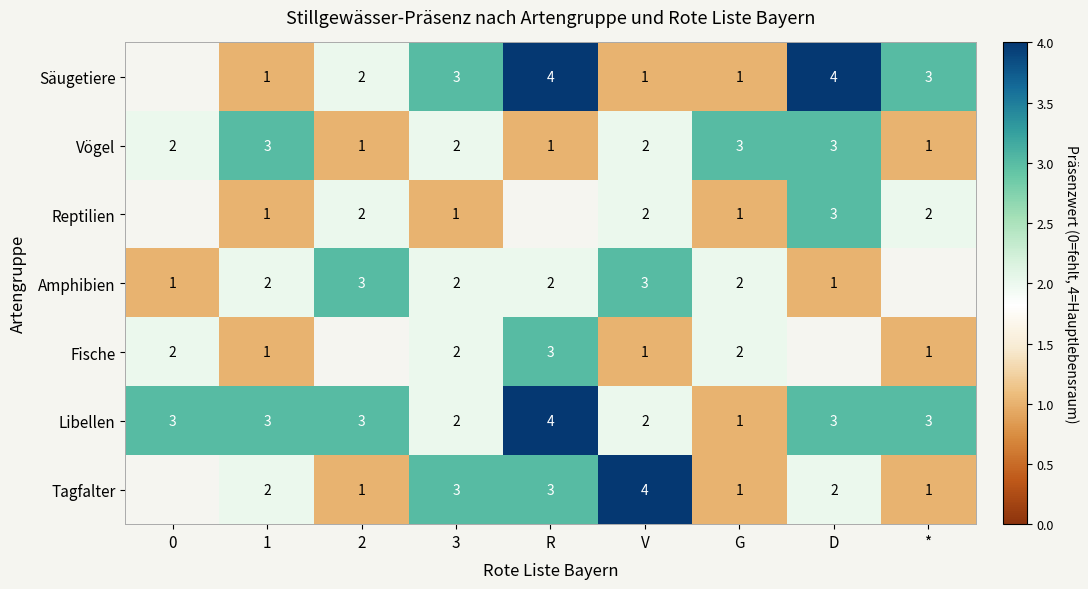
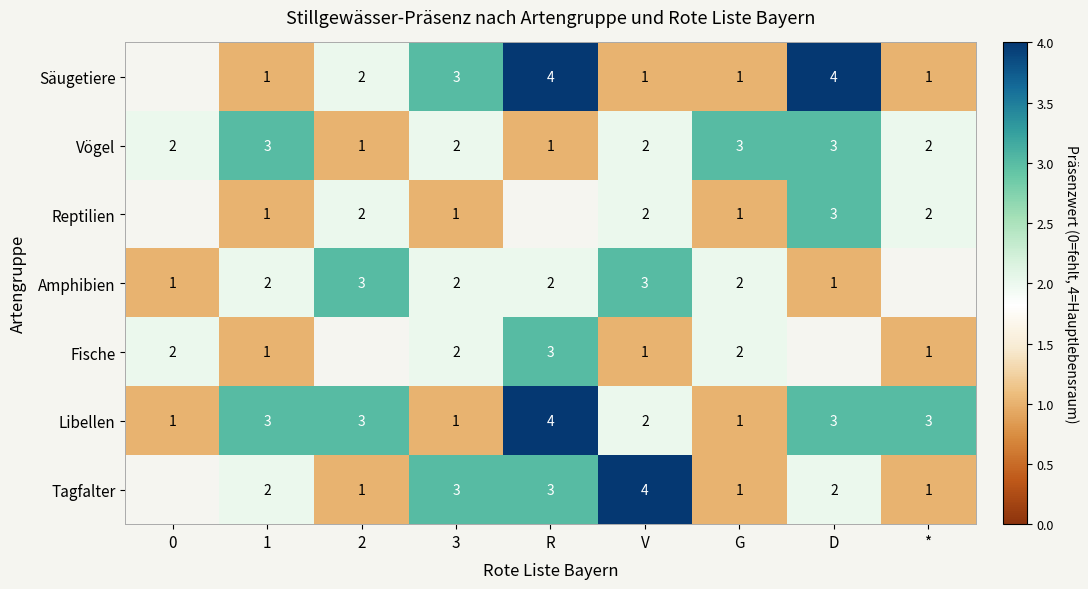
Säugetiere, *: 3 -> 1
Vögel, *: 1 -> 2
Libellen, 0: 3 -> 1
Libellen, 3: 2 -> 1
